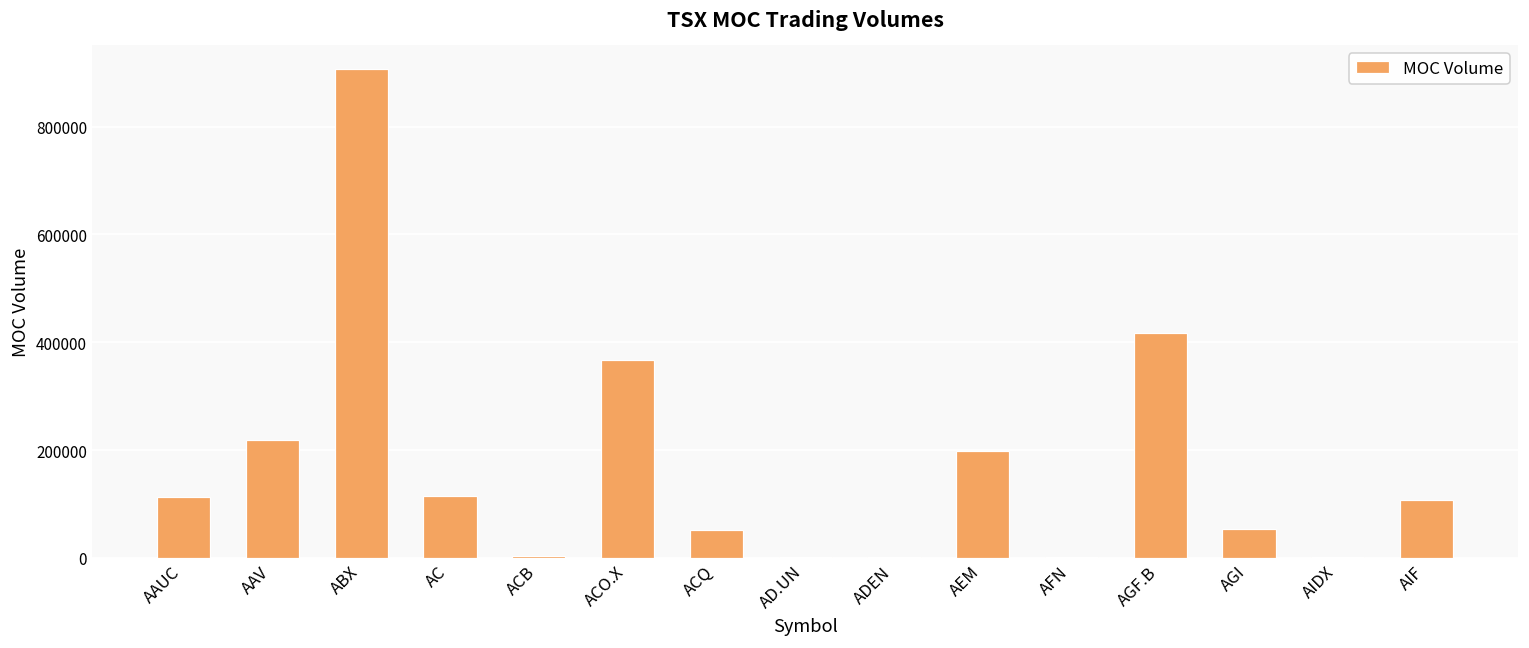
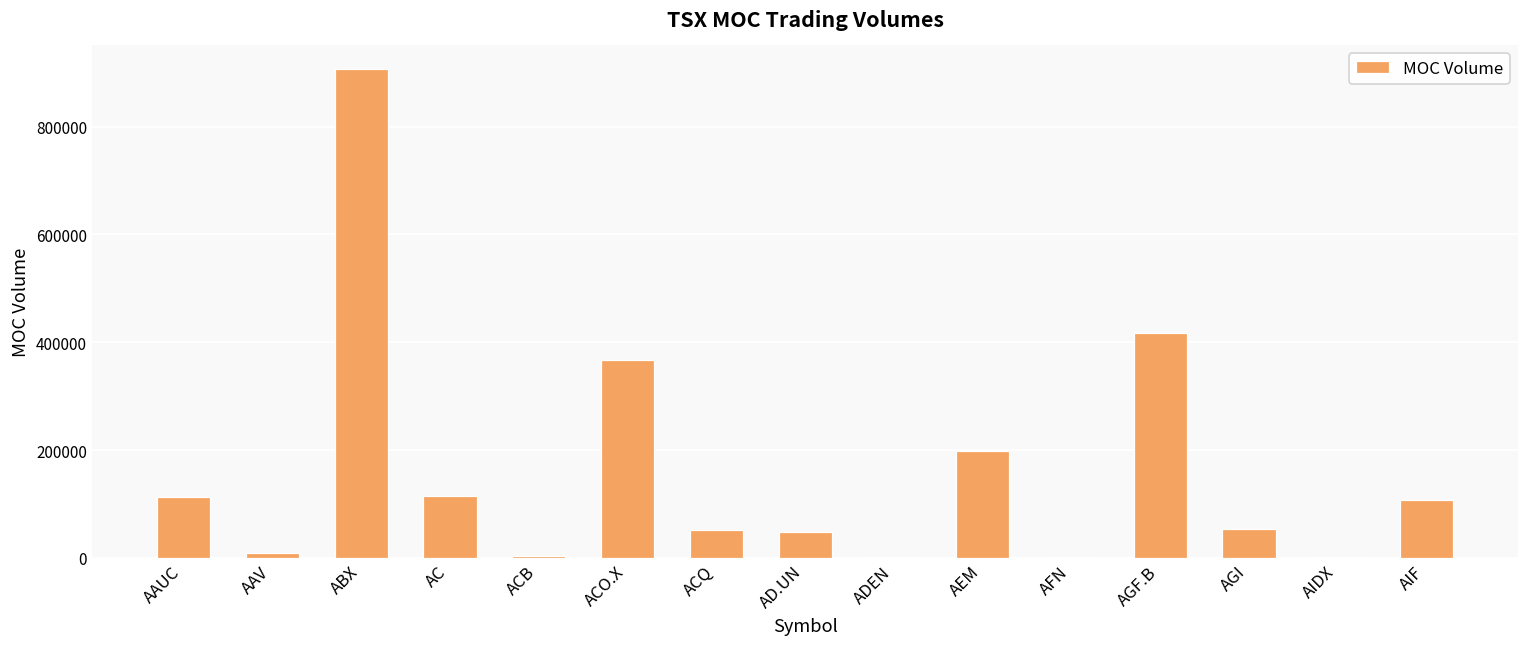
AAV: 220000 -> 10000
AD.UN: 0 -> 50000
